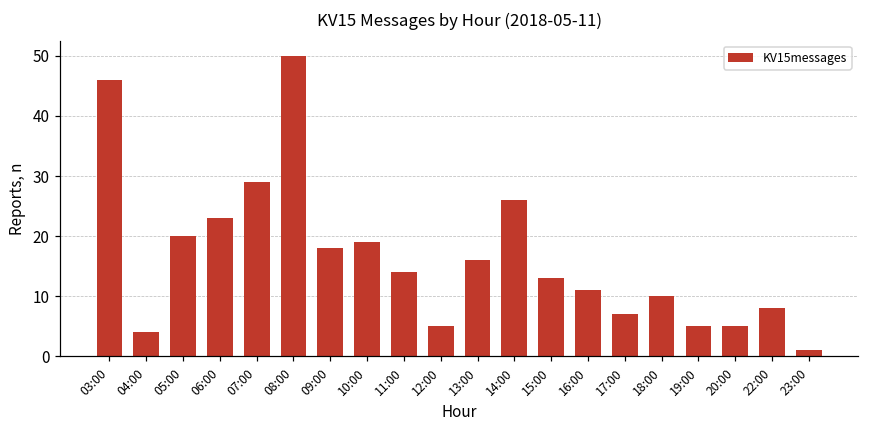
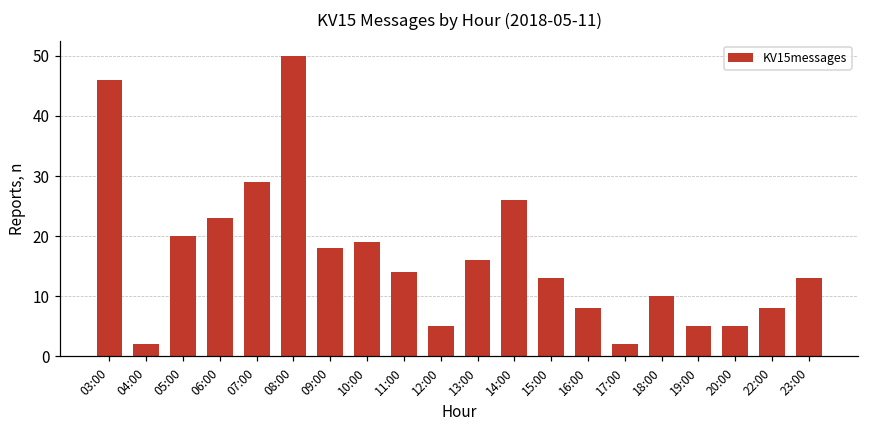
04:00: 4 -> 2
16:00: 11 -> 8
17:00: 7 -> 2
23:00: 1 -> 13
